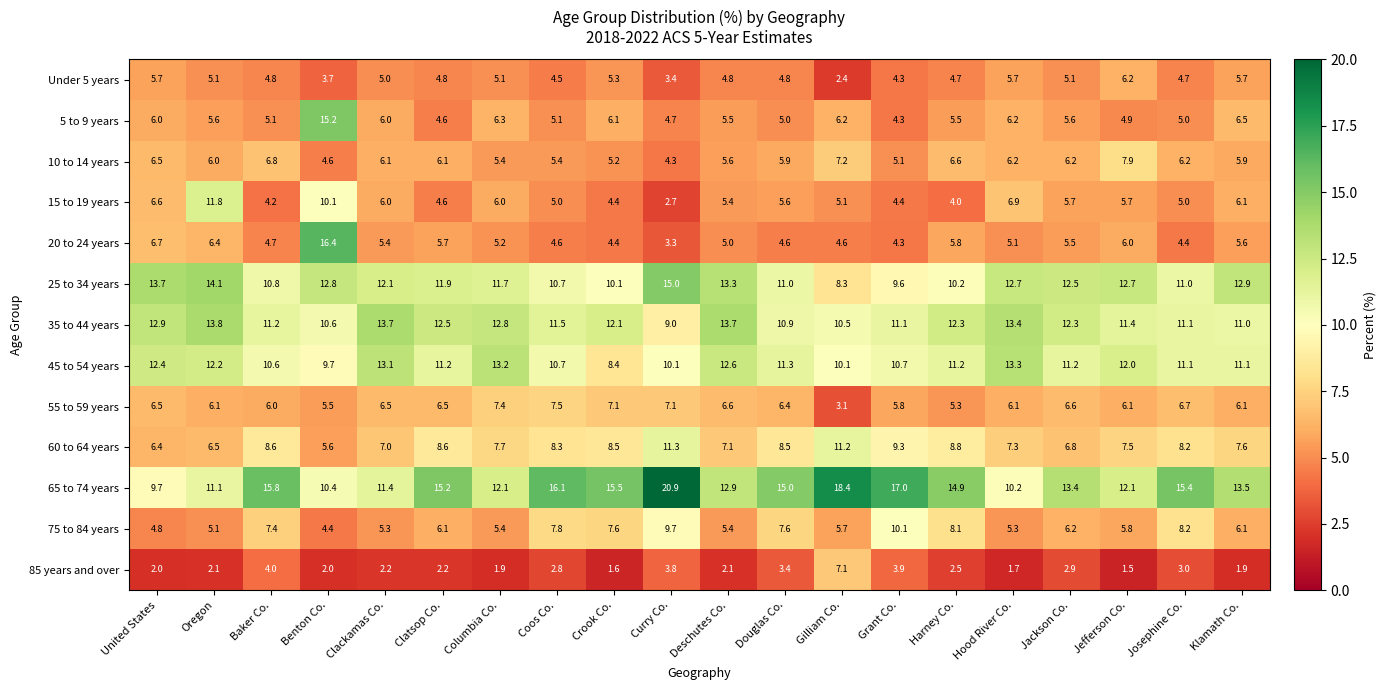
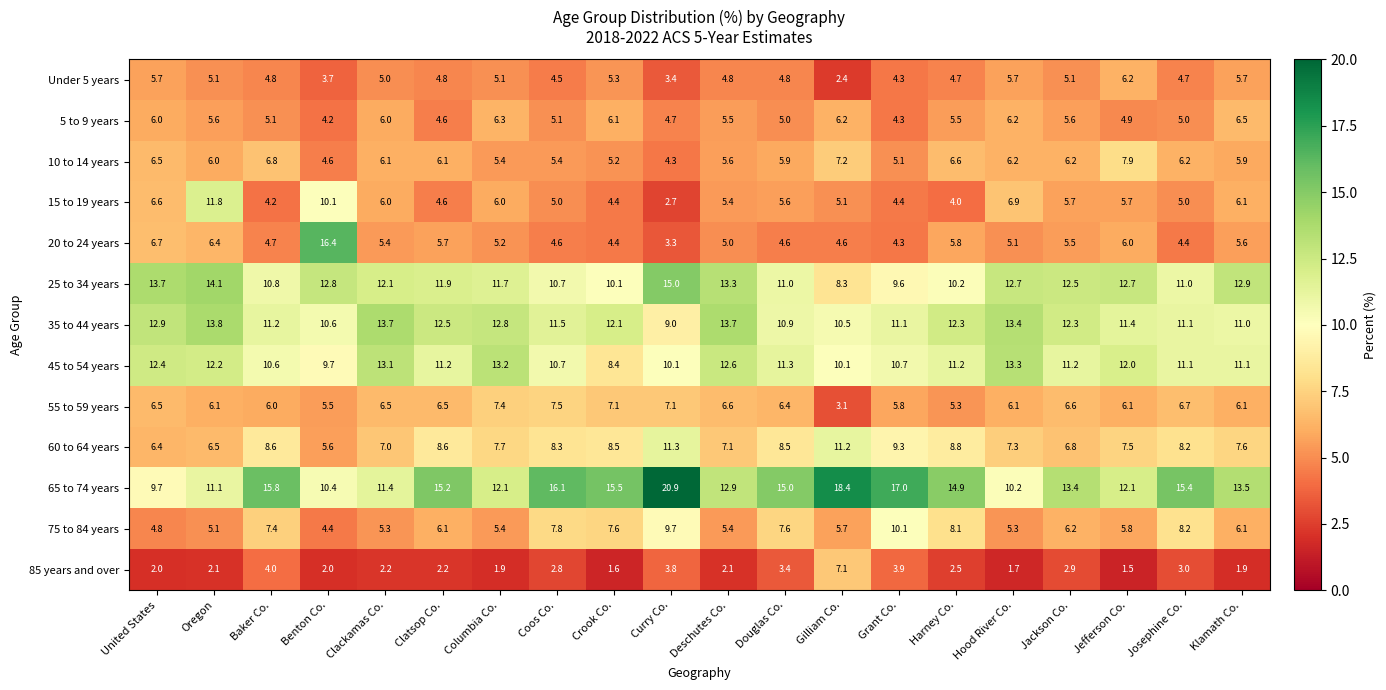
5 to 9 years, Benton Co.: 15.2 -> 4.2
